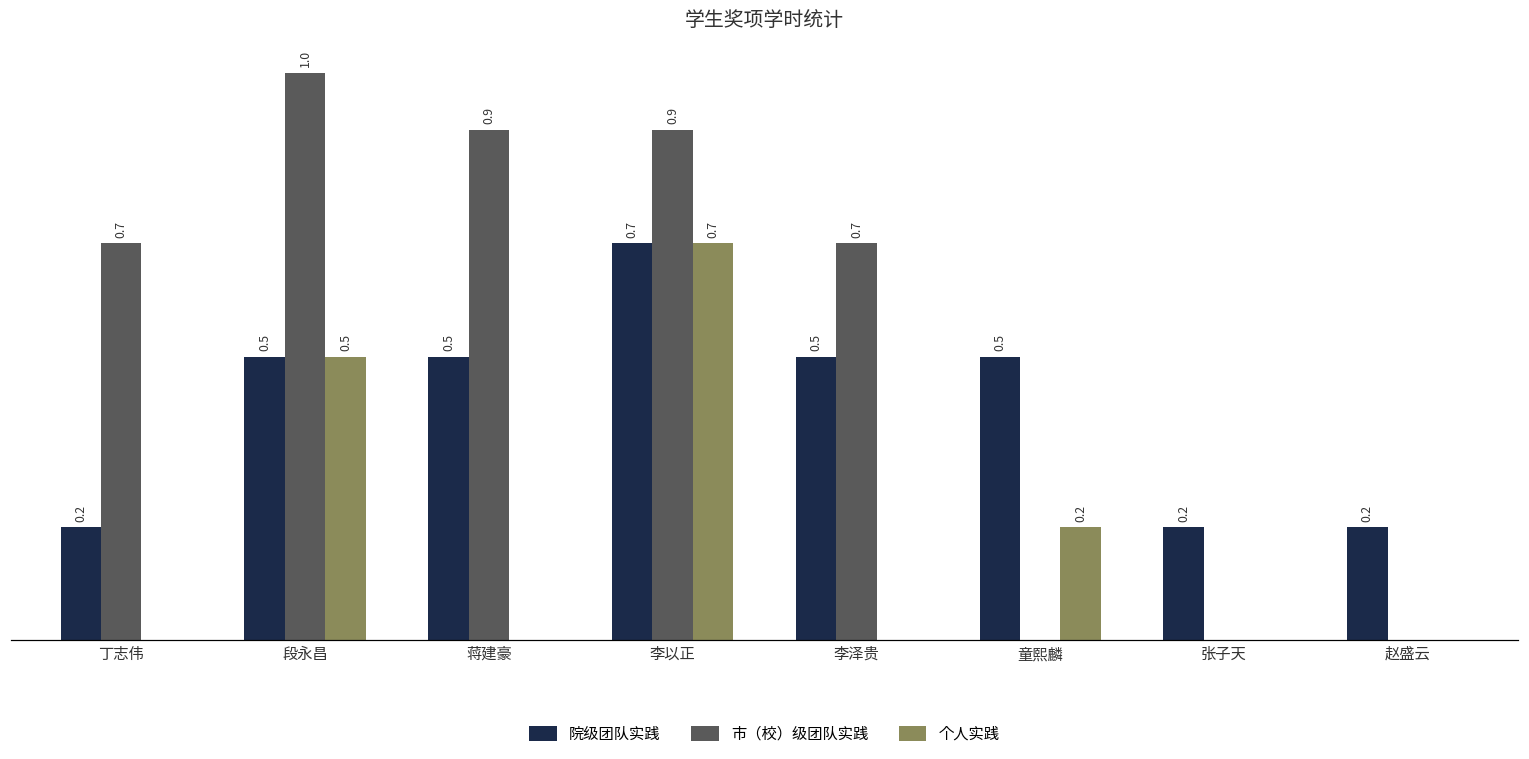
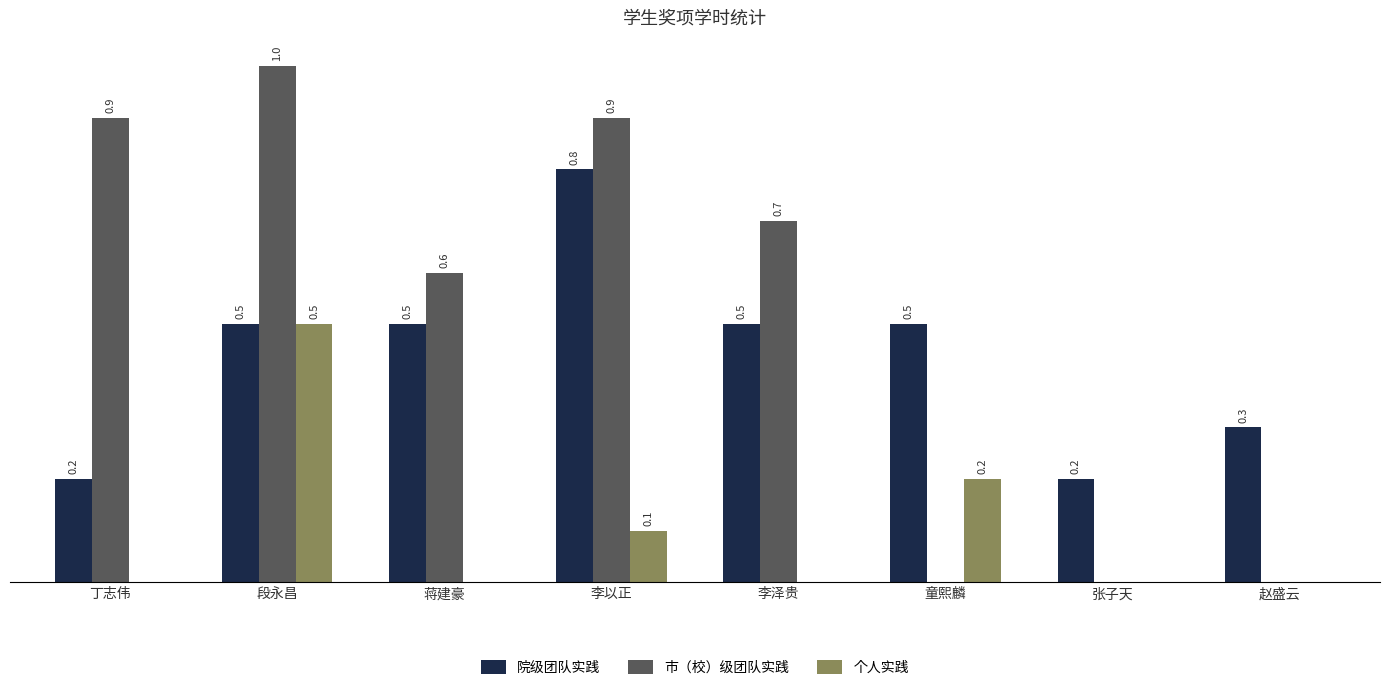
市（校）级团队实践, 丁志伟: 0.7 -> 0.9
市（校）级团队实践, 蒋建豪: 0.9 -> 0.6
院级团队实践, 李以正: 0.7 -> 0.8
个人实践, 李以正: 0.7 -> 0.1
院级团队实践, 赵盛云: 0.2 -> 0.3
